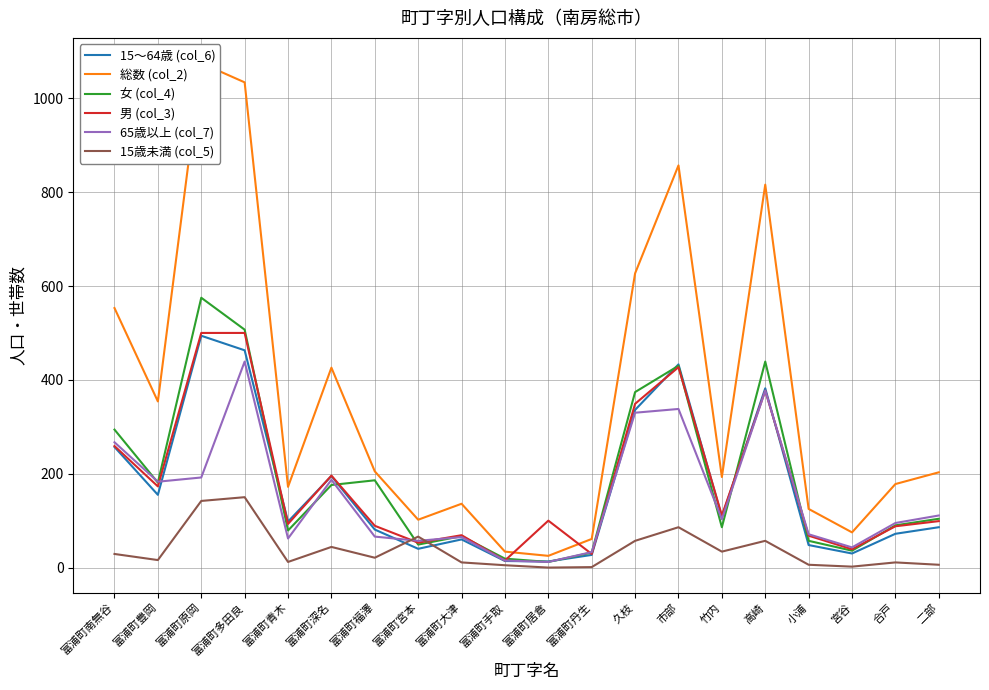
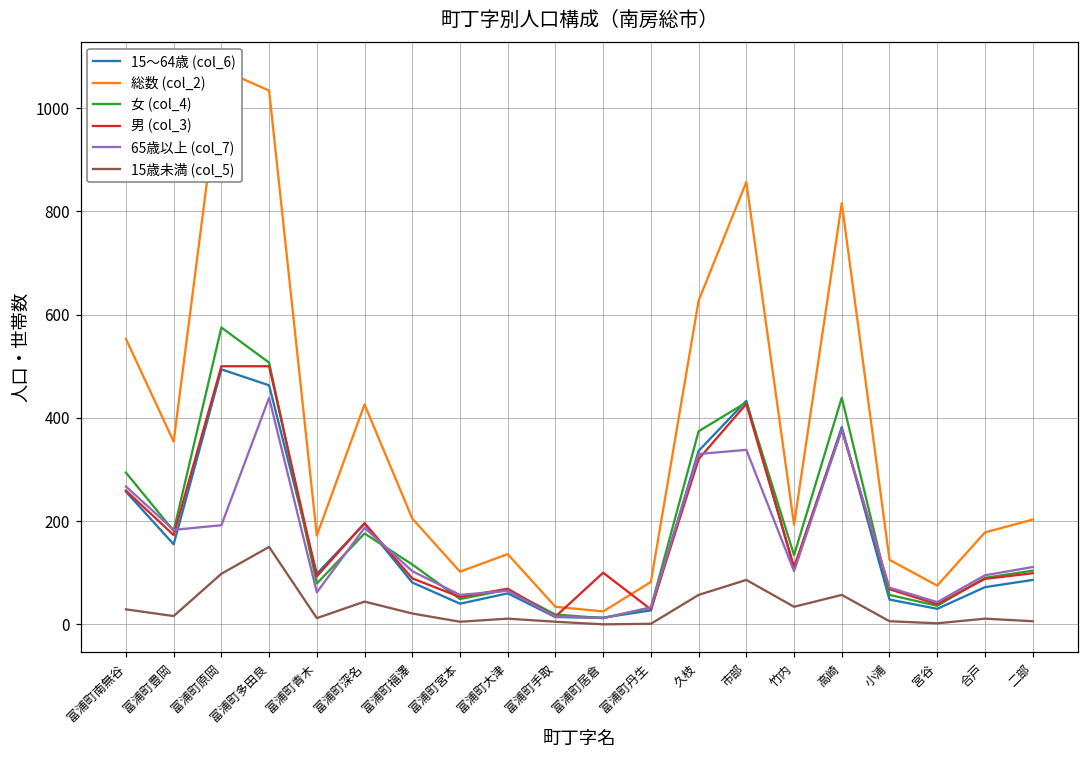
15歳未満 (col_5), 富浦町原岡: 140 -> 100
女 (col_4), 富浦町福澤: 190 -> 120
65歳以上 (col_7), 富浦町福澤: 70 -> 100
15歳未満 (col_5), 富浦町宮本: 70 -> 10
総数 (col_2), 富浦町丹生: 60 -> 80
男 (col_3), 久枝: 350 -> 320
女 (col_4), 竹内: 90 -> 130
